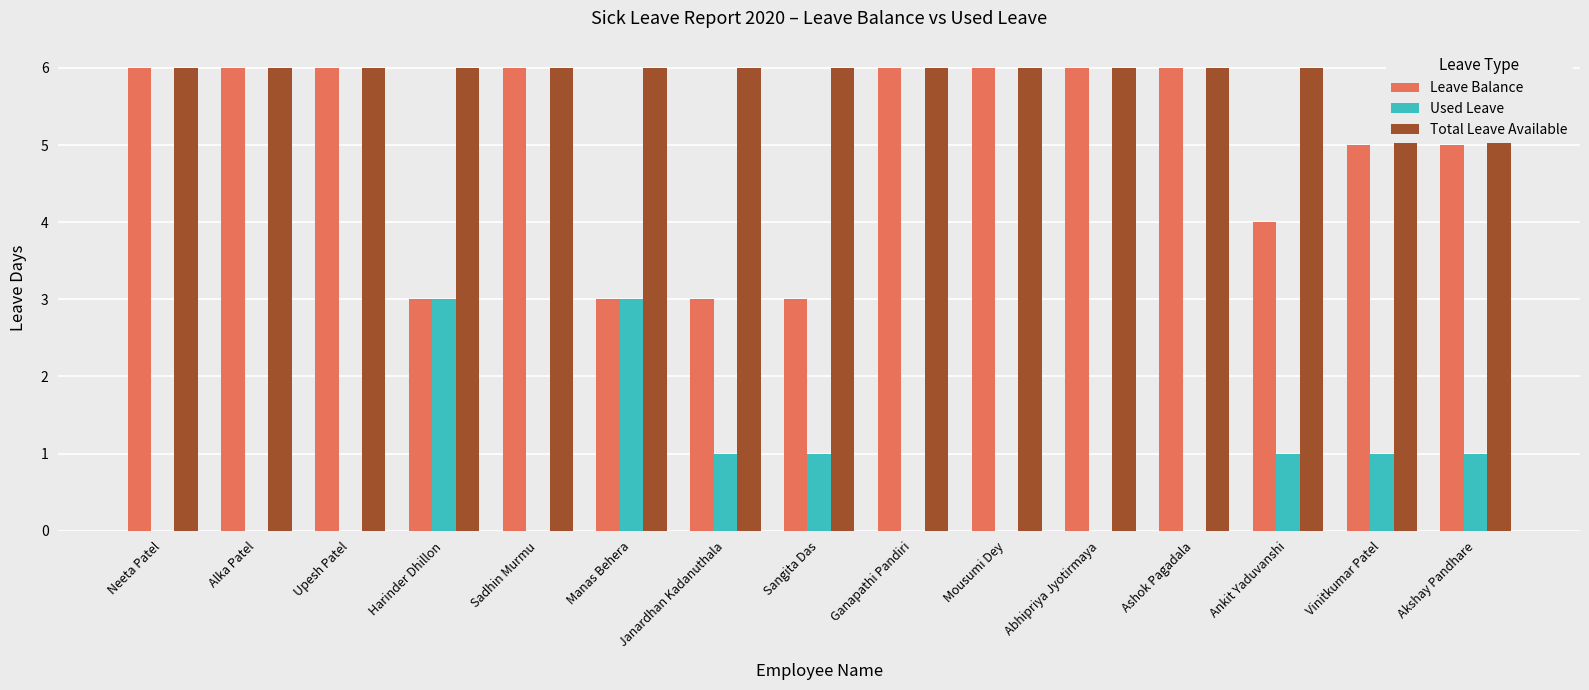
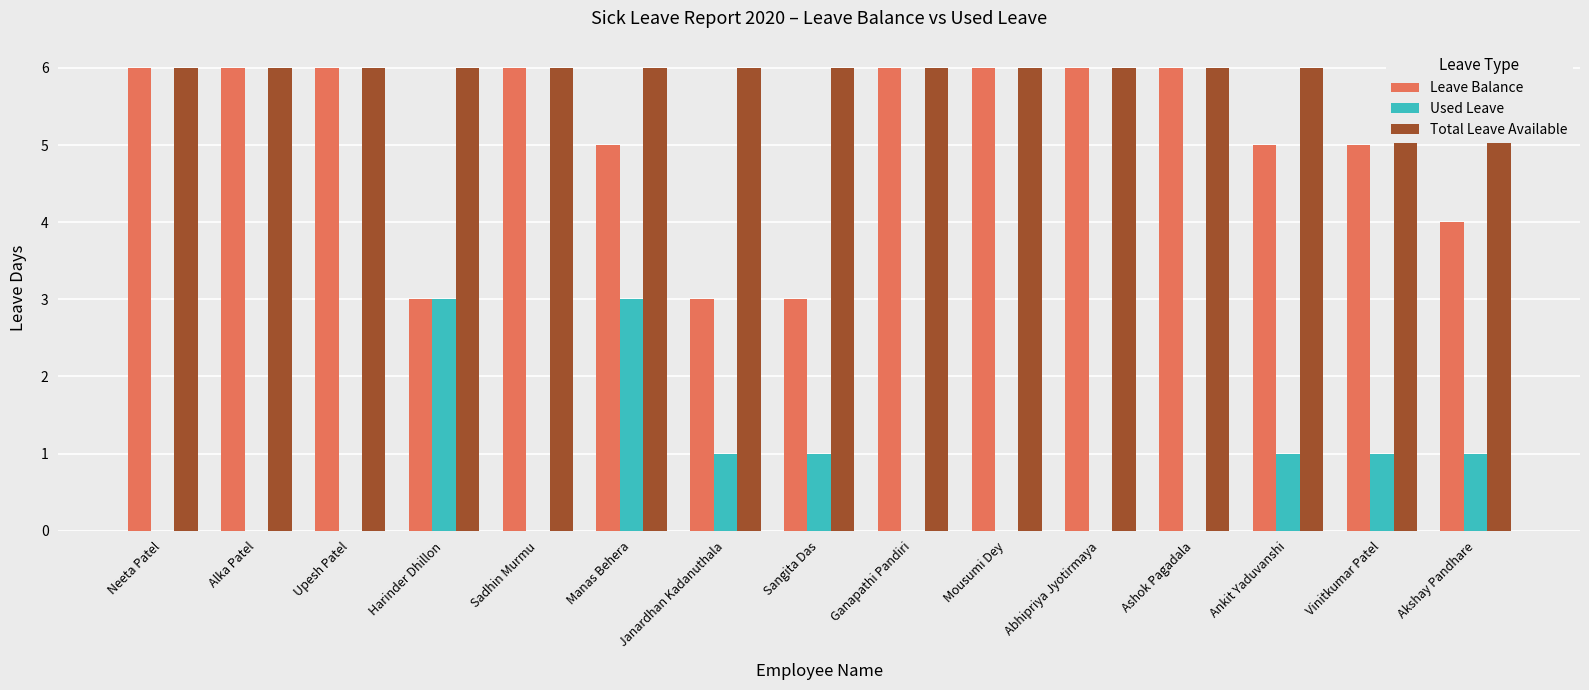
Leave Balance, Manas Behera: 3 -> 5
Leave Balance, Ankit Yaduvanshi: 4 -> 5
Leave Balance, Akshay Pandhare: 5 -> 4
